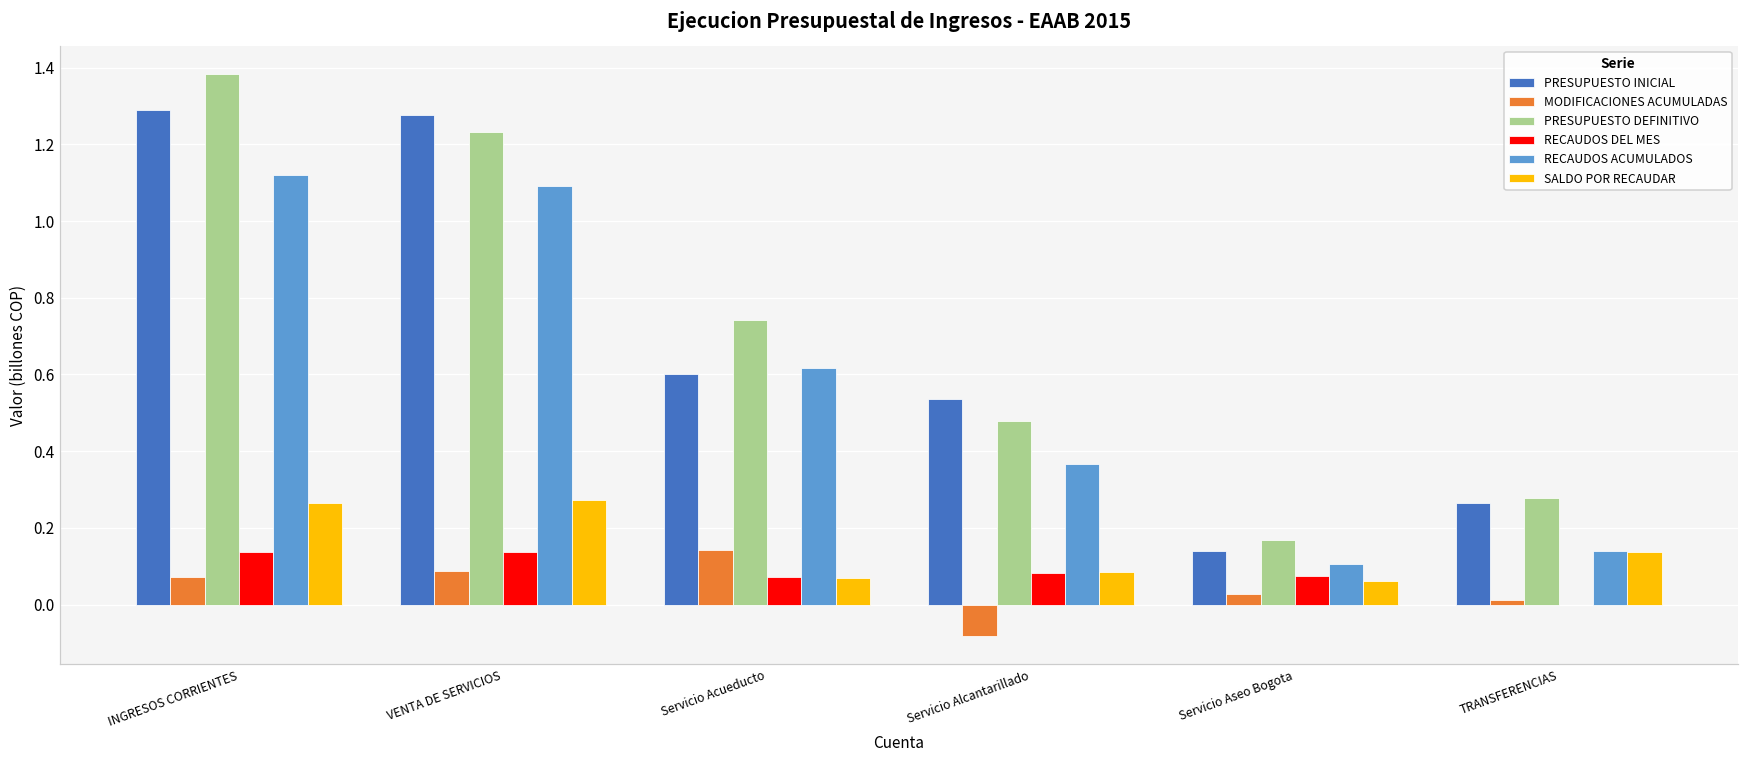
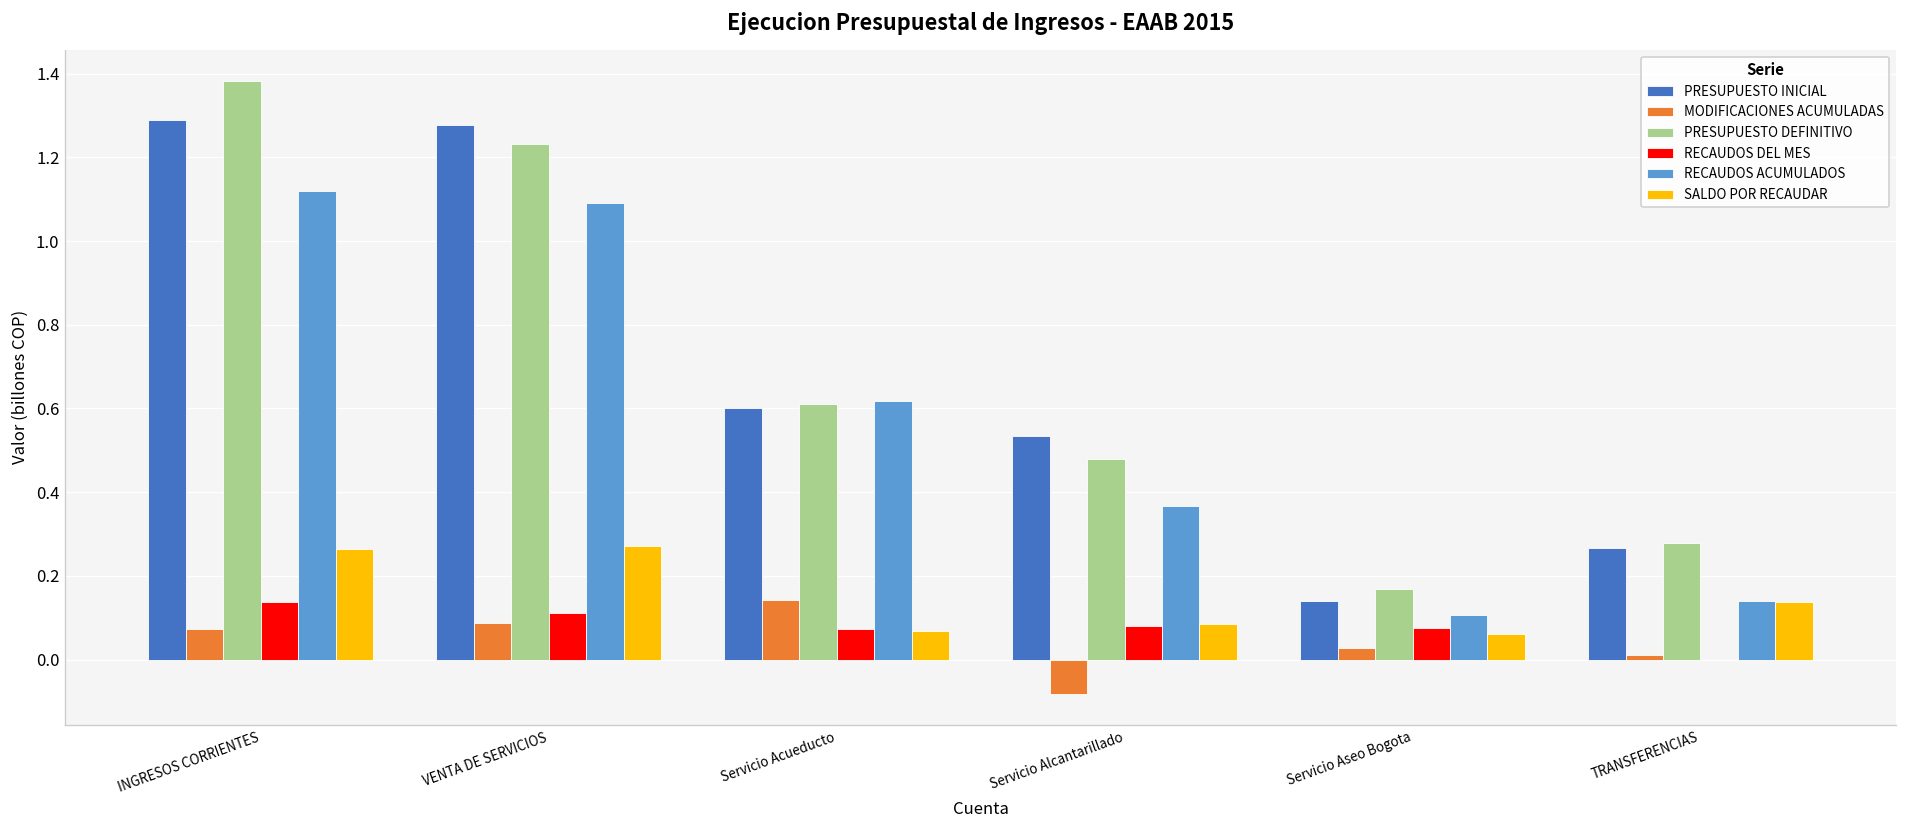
RECAUDOS DEL MES, VENTA DE SERVICIOS: 0.14 -> 0.11
PRESUPUESTO DEFINITIVO, Servicio Acueducto: 0.74 -> 0.61
